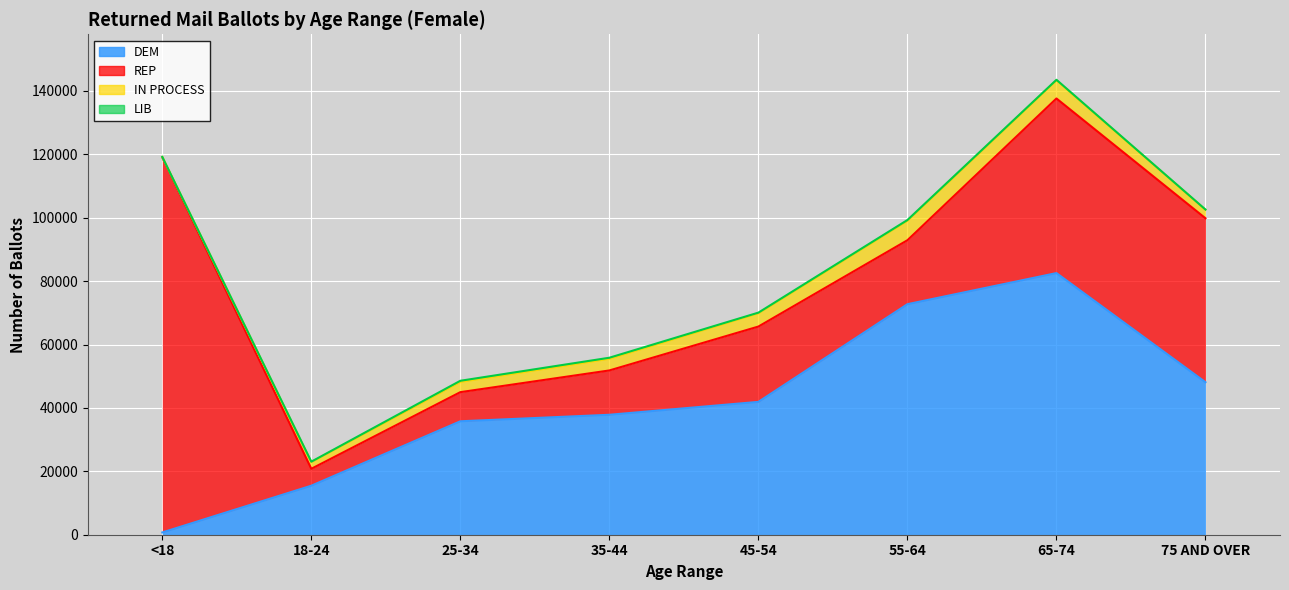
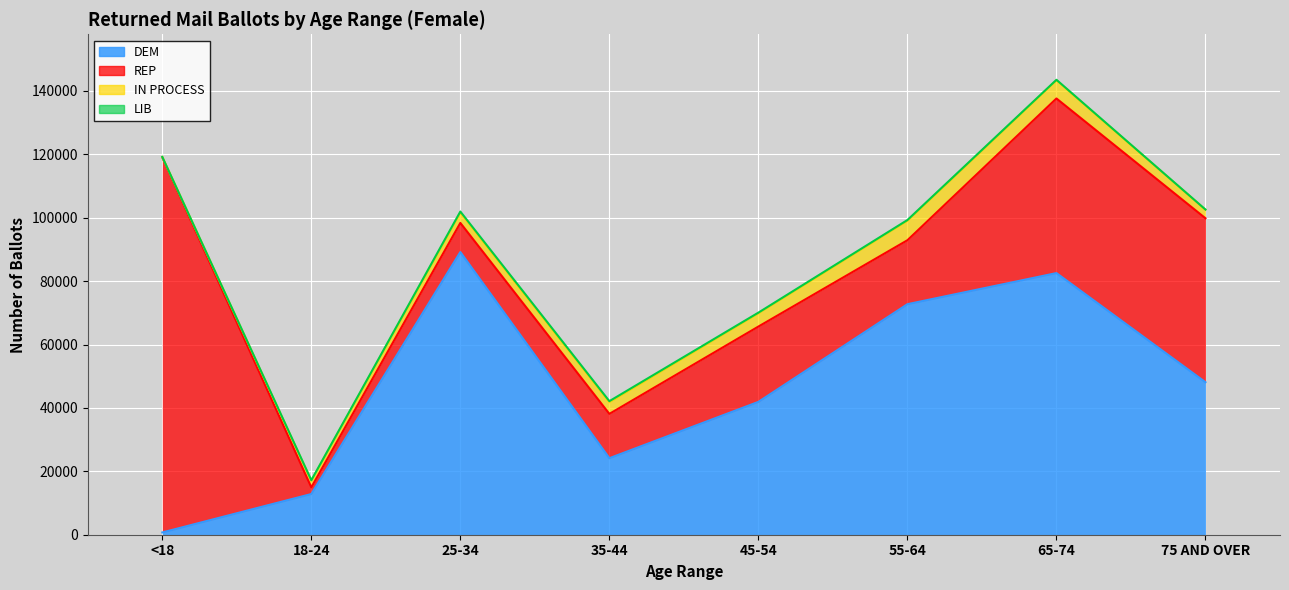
DEM, 18-24: 15000 -> 13000
REP, 18-24: 5000 -> 2000
DEM, 25-34: 36000 -> 89000
DEM, 35-44: 38000 -> 24000
